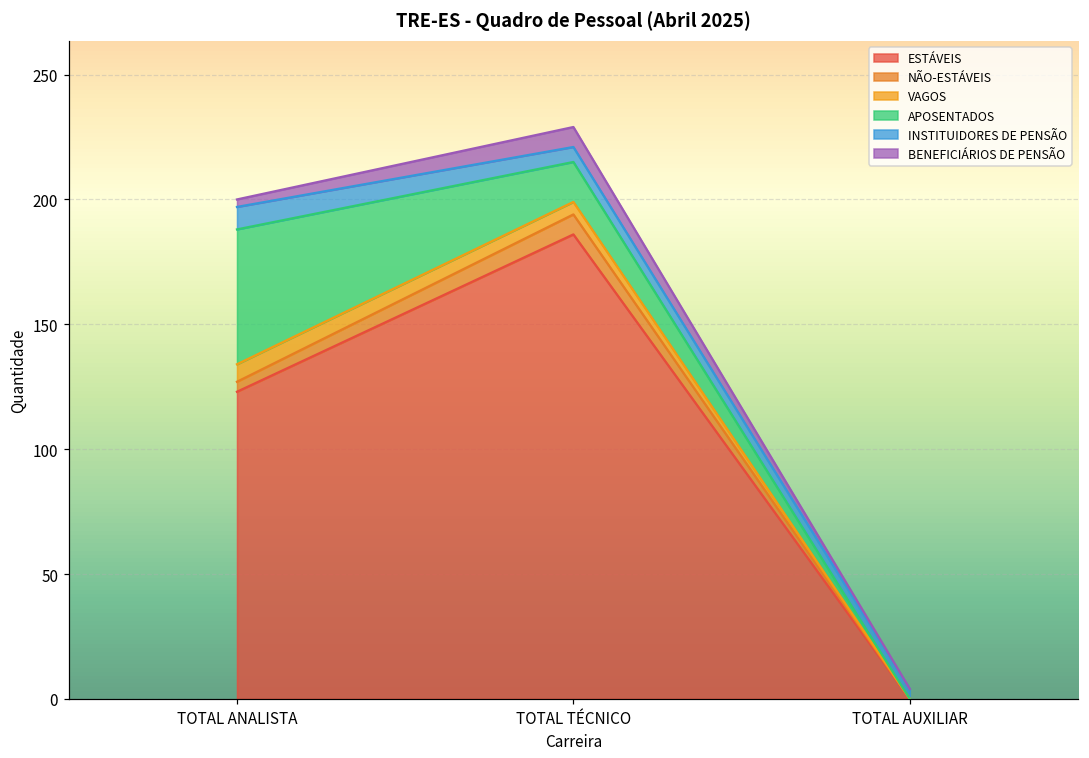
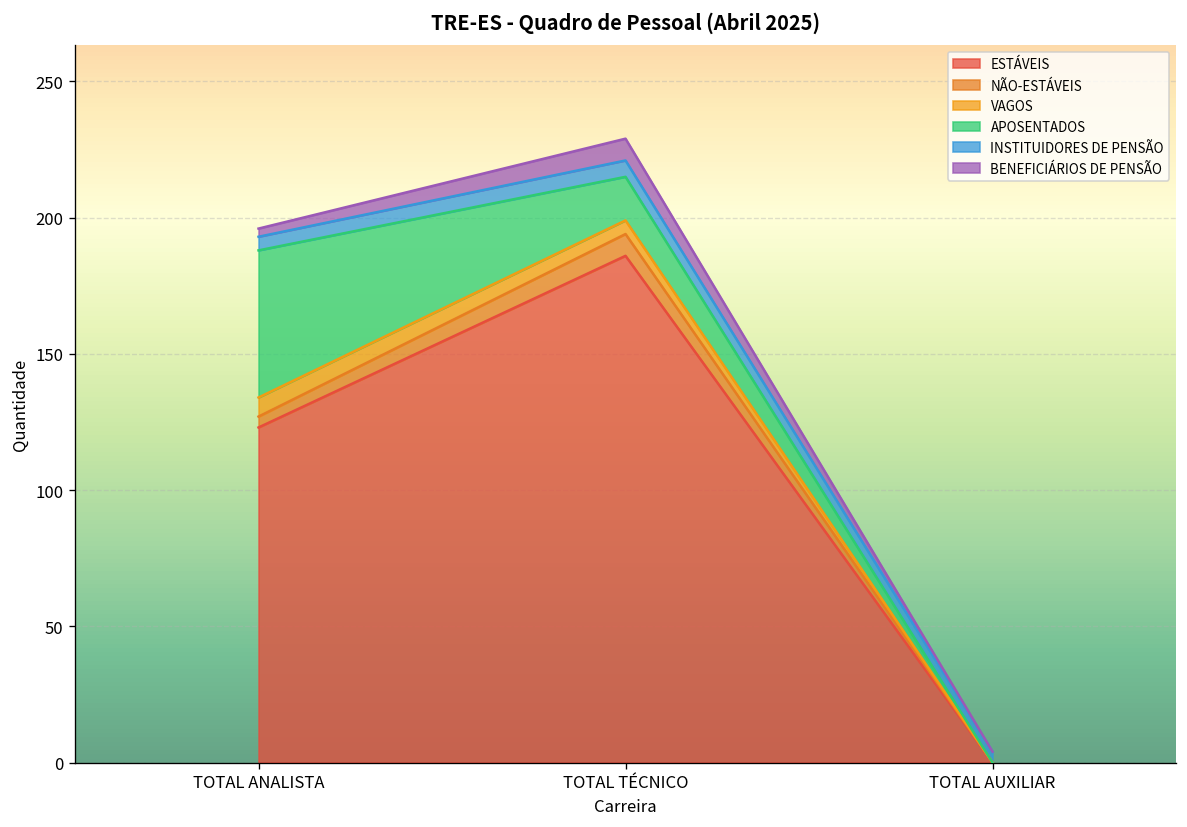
INSTITUIDORES DE PENSÃO, TOTAL ANALISTA: 9 -> 5
